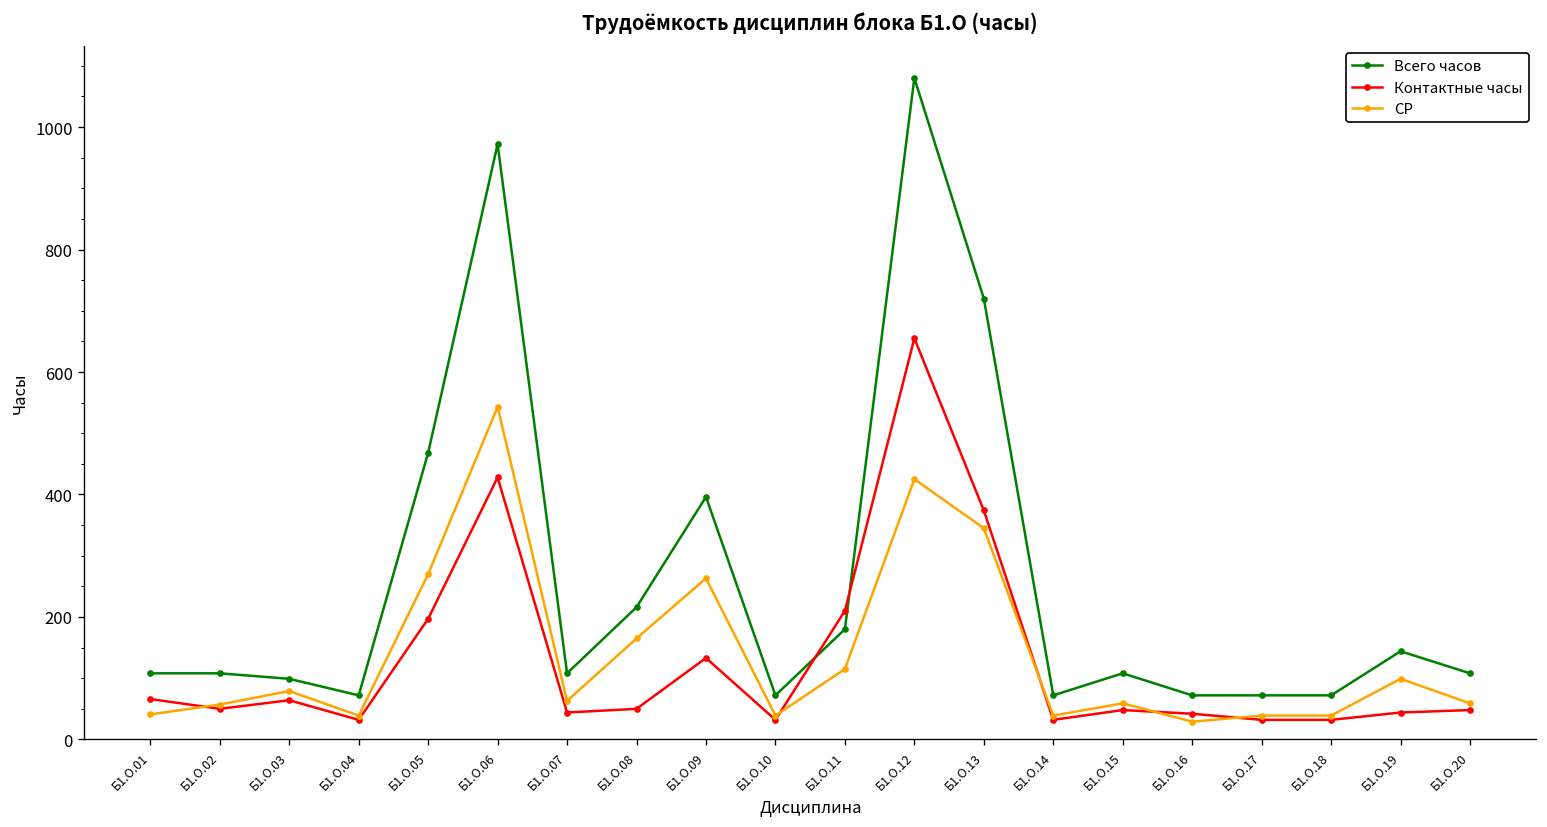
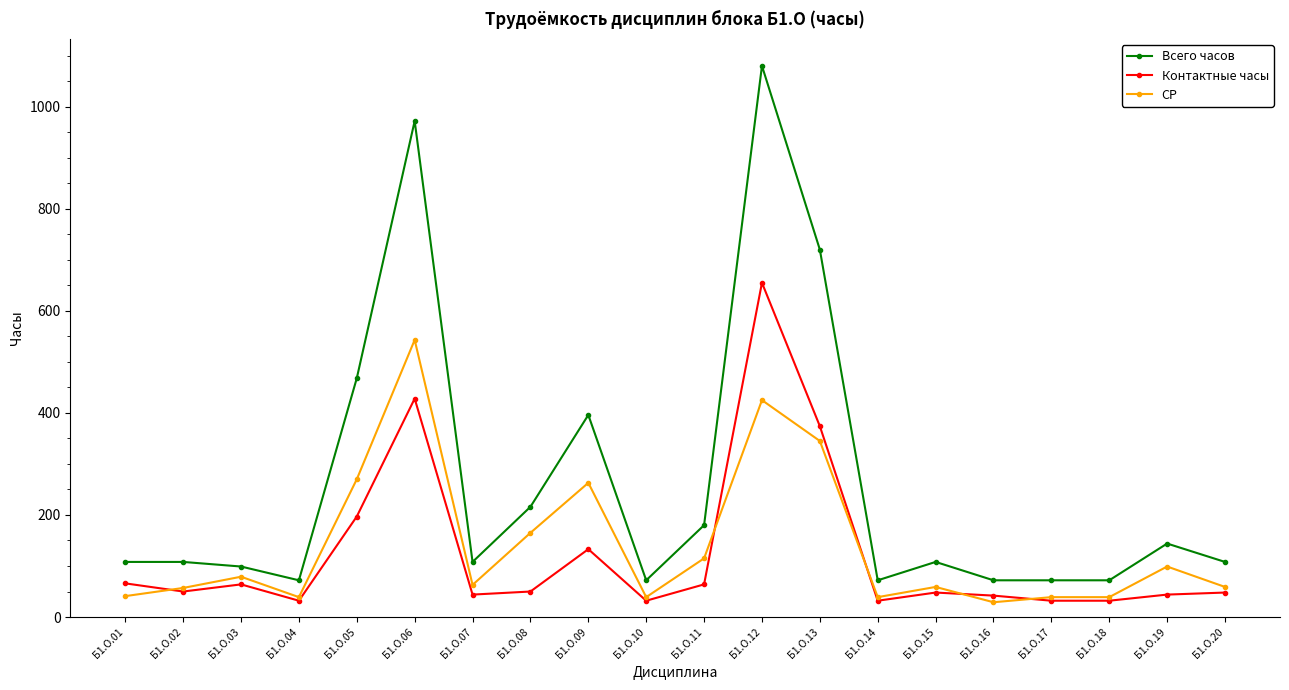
Контактные часы, Б1.О.11: 210 -> 60
